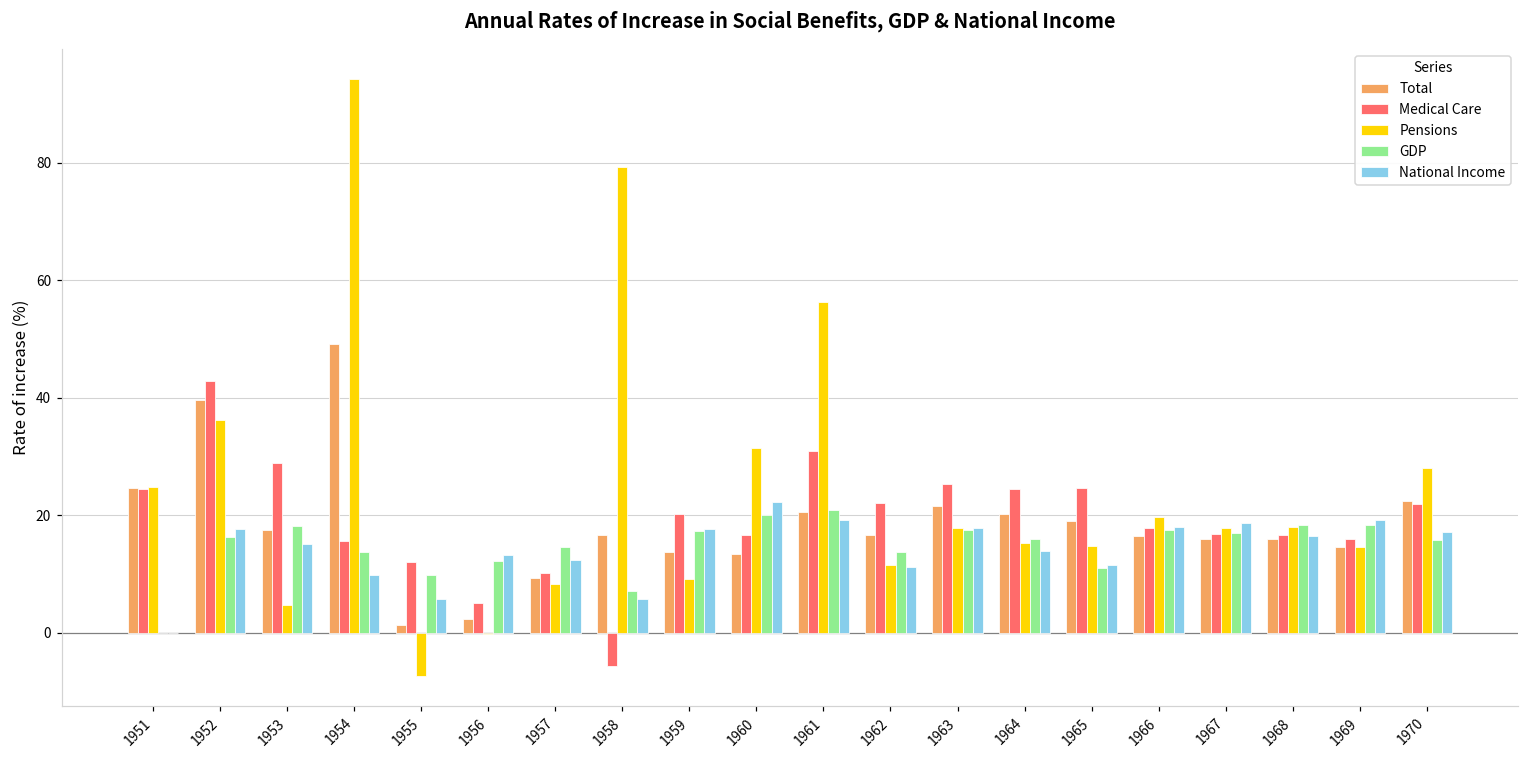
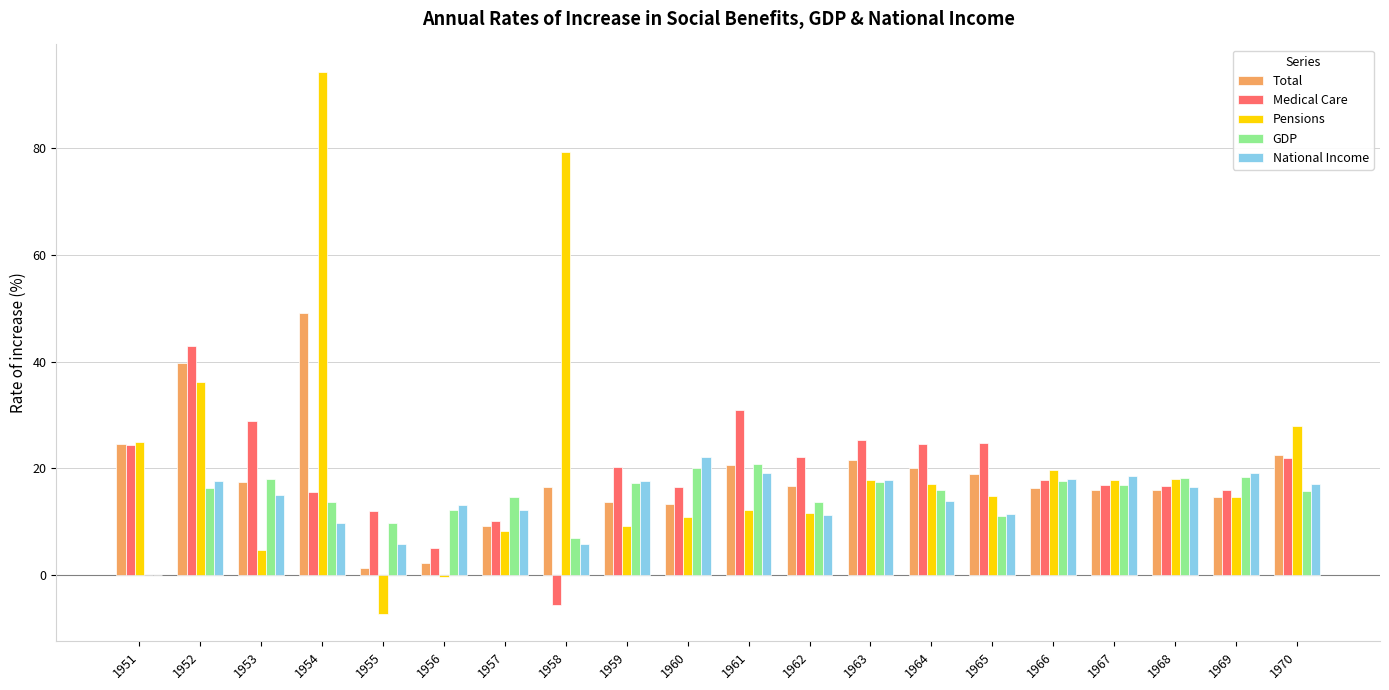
Pensions, 1960: 31 -> 11
Pensions, 1961: 56 -> 12
Pensions, 1964: 15 -> 17
